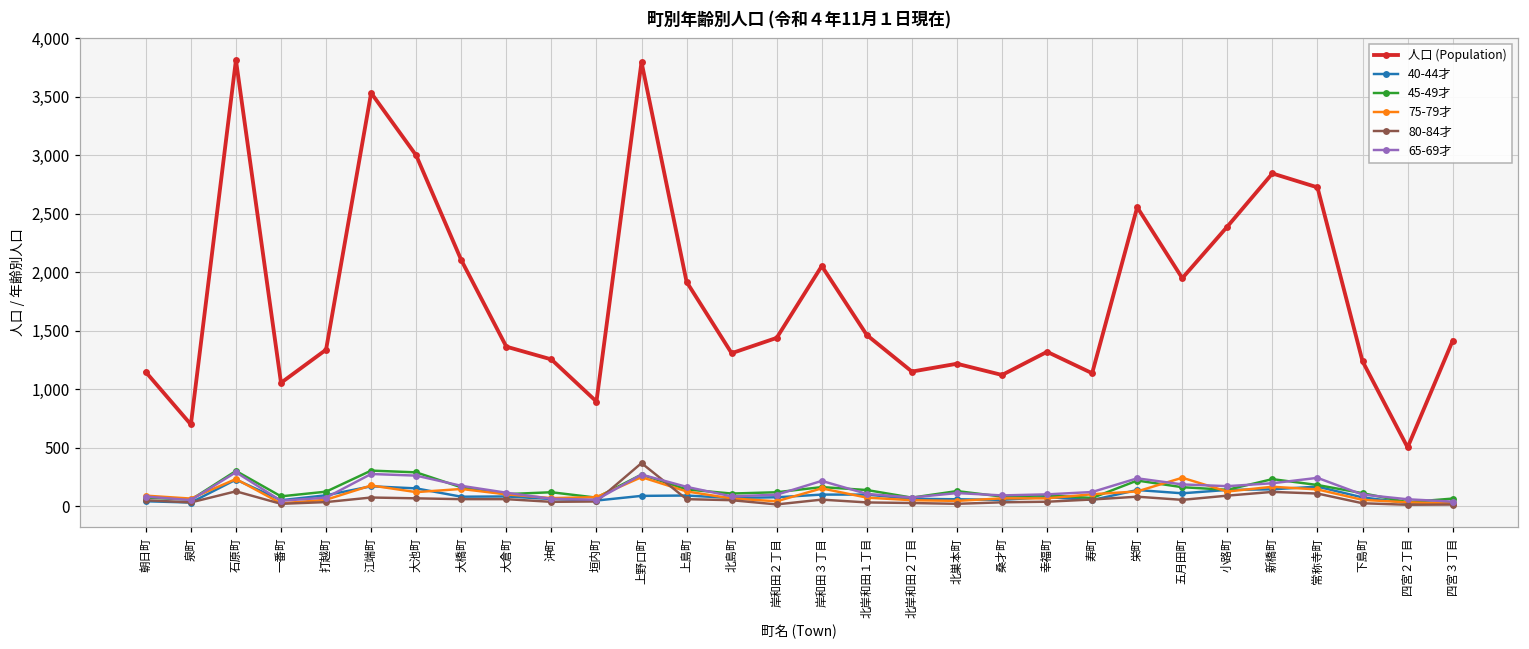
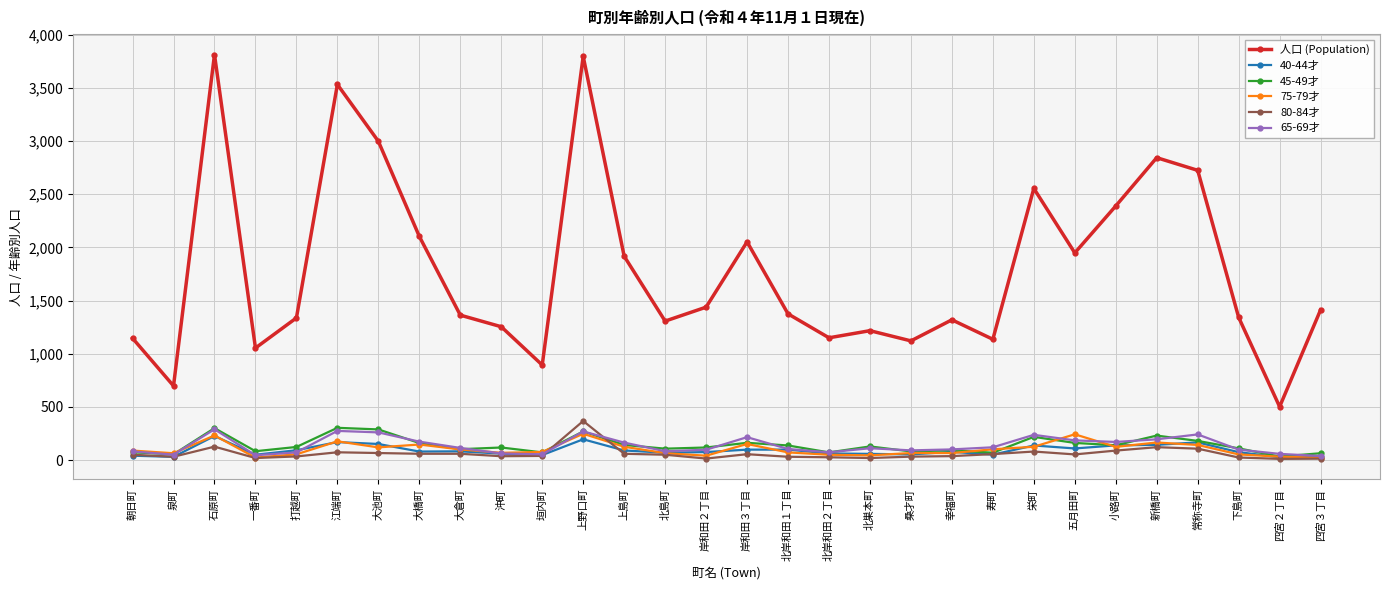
40-44才, 上野口町: 90 -> 200
人口 (Population), 北岸和田１丁目: 1,460 -> 1,380
人口 (Population), 下島町: 1,240 -> 1,340
